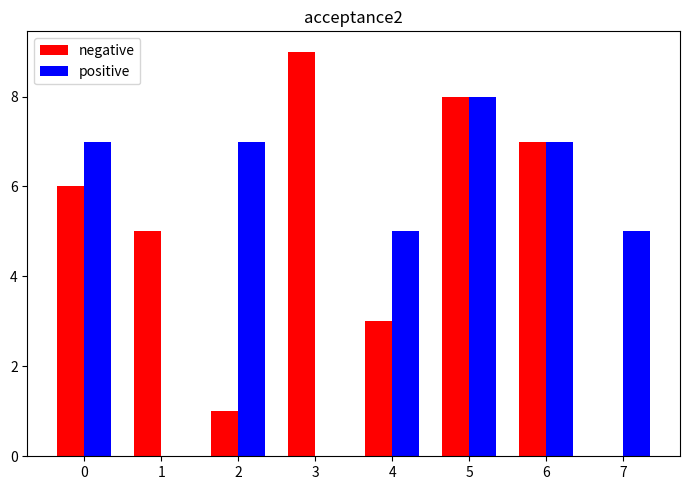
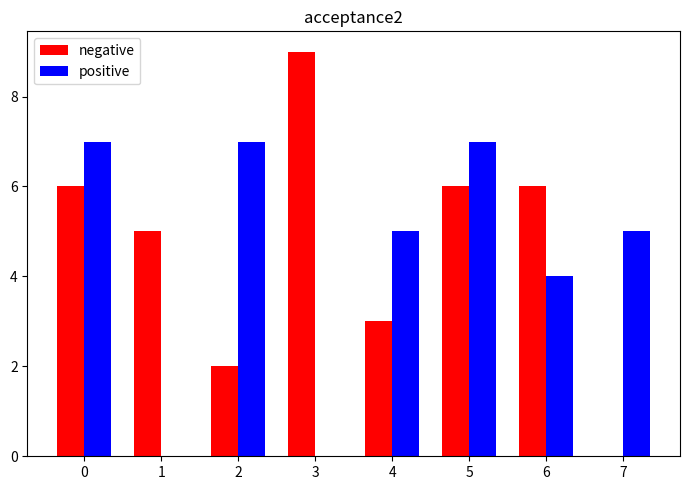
negative, 2: 1 -> 2
negative, 5: 8 -> 6
positive, 5: 8 -> 7
negative, 6: 7 -> 6
positive, 6: 7 -> 4
